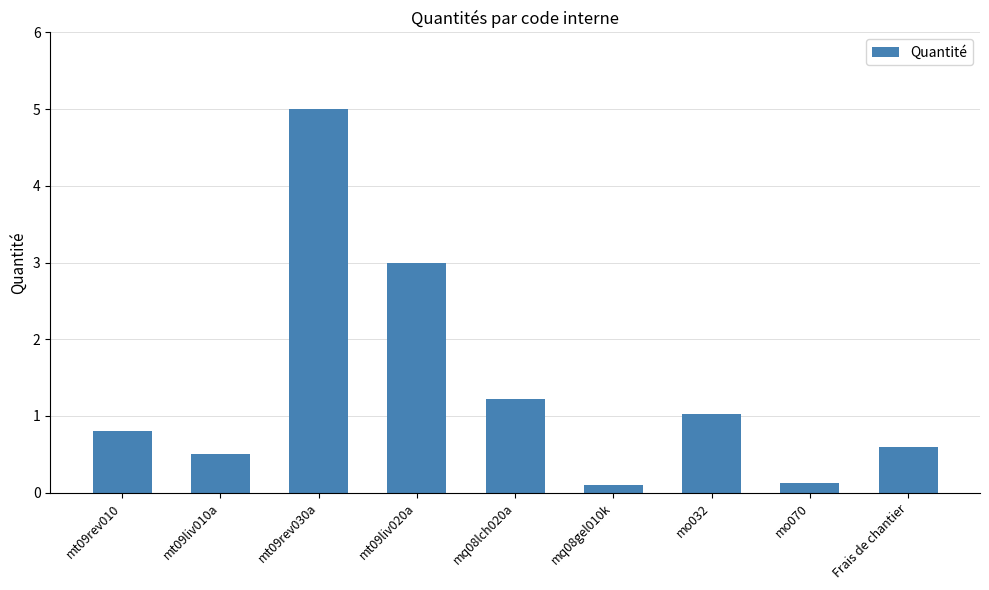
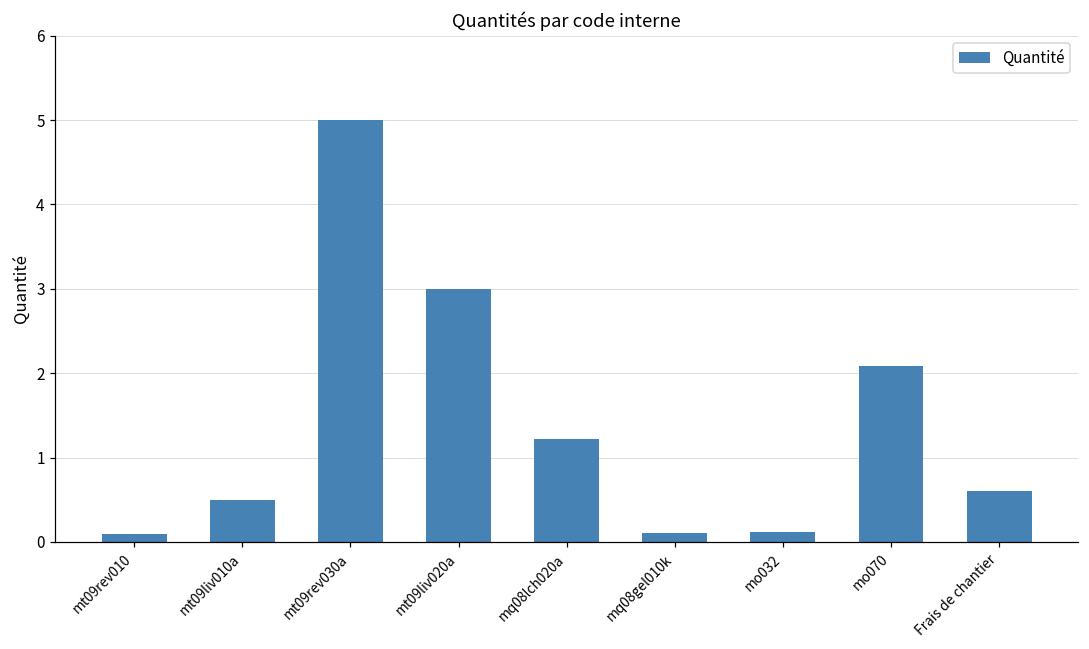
mt09rev010: 0.8 -> 0.1
mo032: 1.0 -> 0.1
mo070: 0.1 -> 2.1
